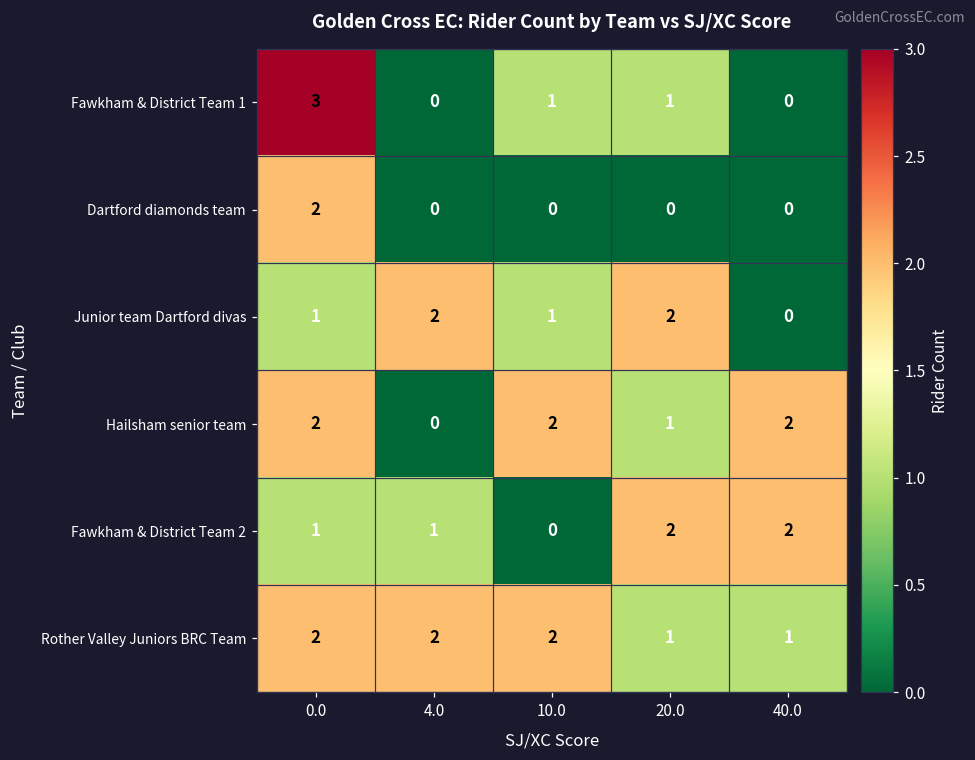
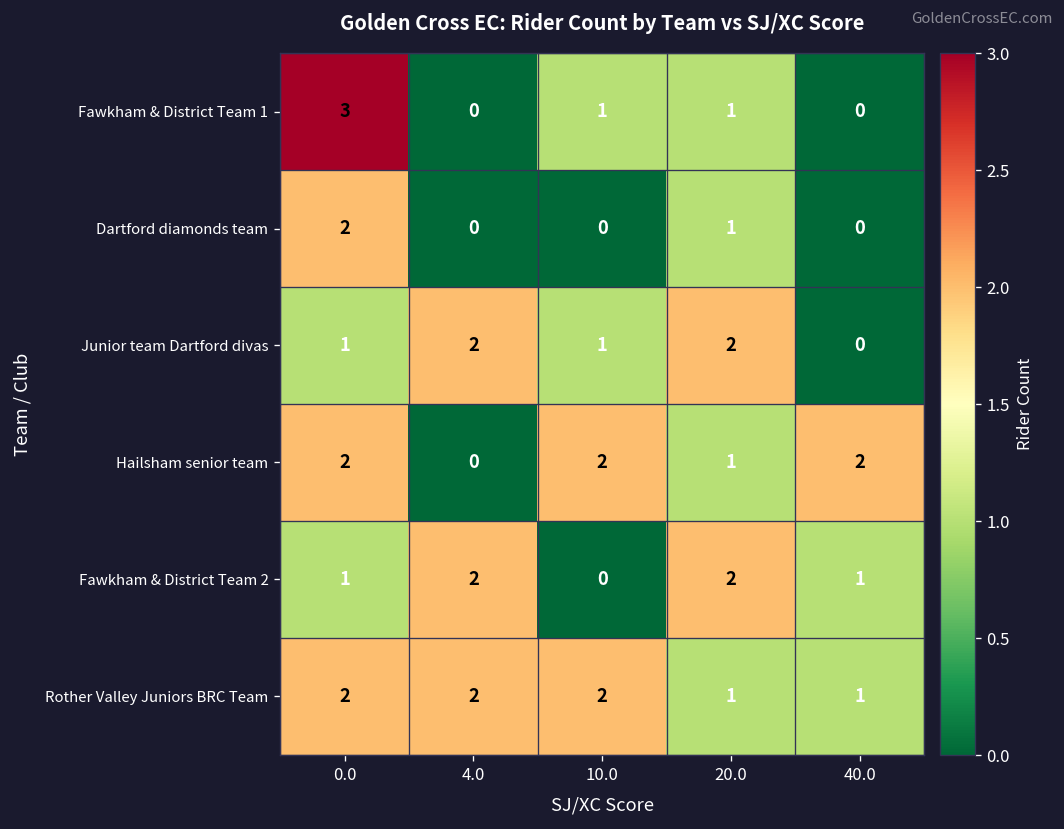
Dartford diamonds team, 20.0: 0 -> 1
Fawkham & District Team 2, 4.0: 1 -> 2
Fawkham & District Team 2, 40.0: 2 -> 1
